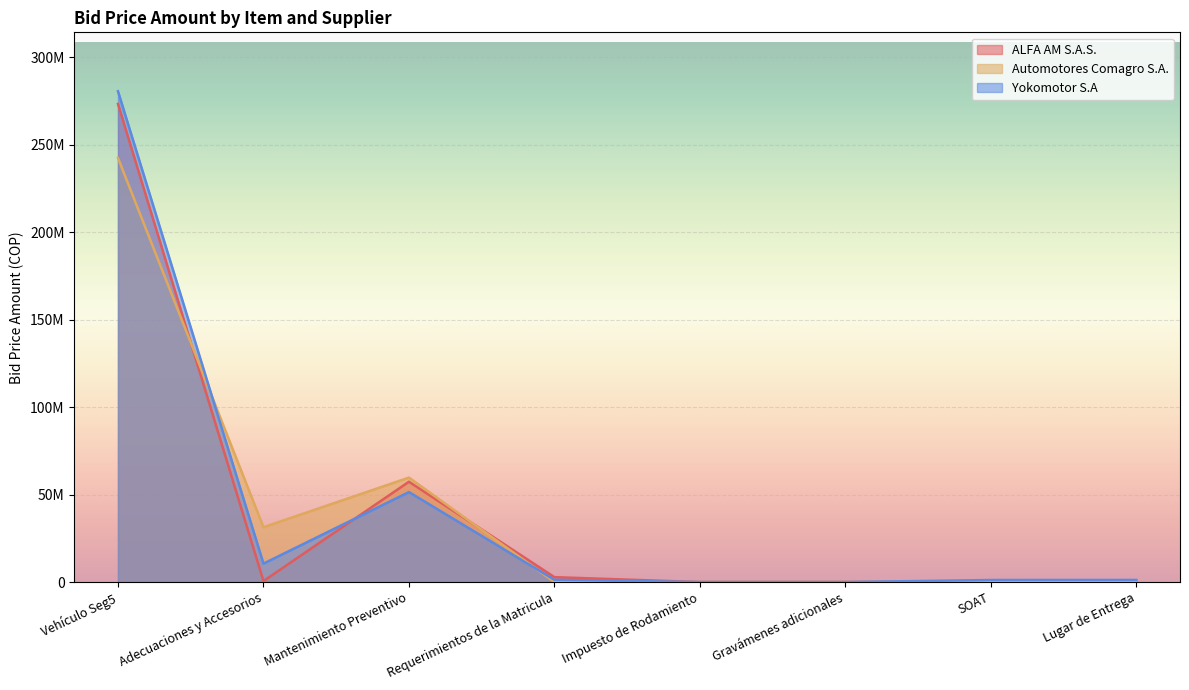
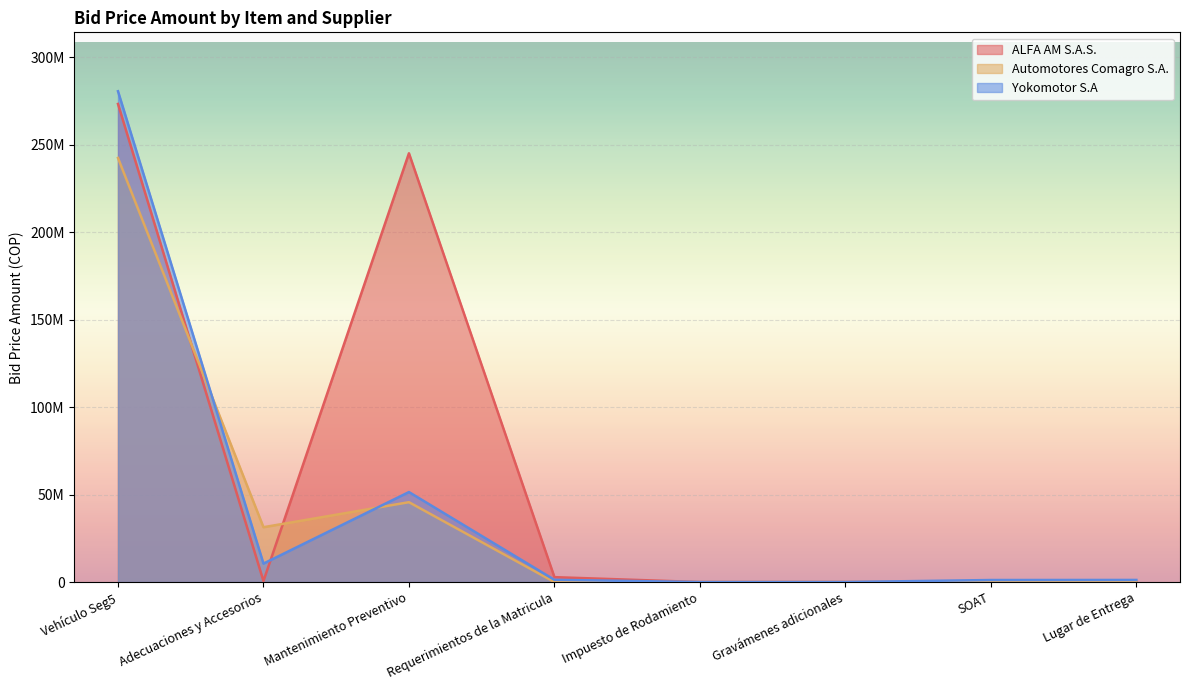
ALFA AM S.A.S., Mantenimiento Preventivo: 57000000 -> 245000000
Automotores Comagro S.A., Mantenimiento Preventivo: 60000000 -> 46000000
